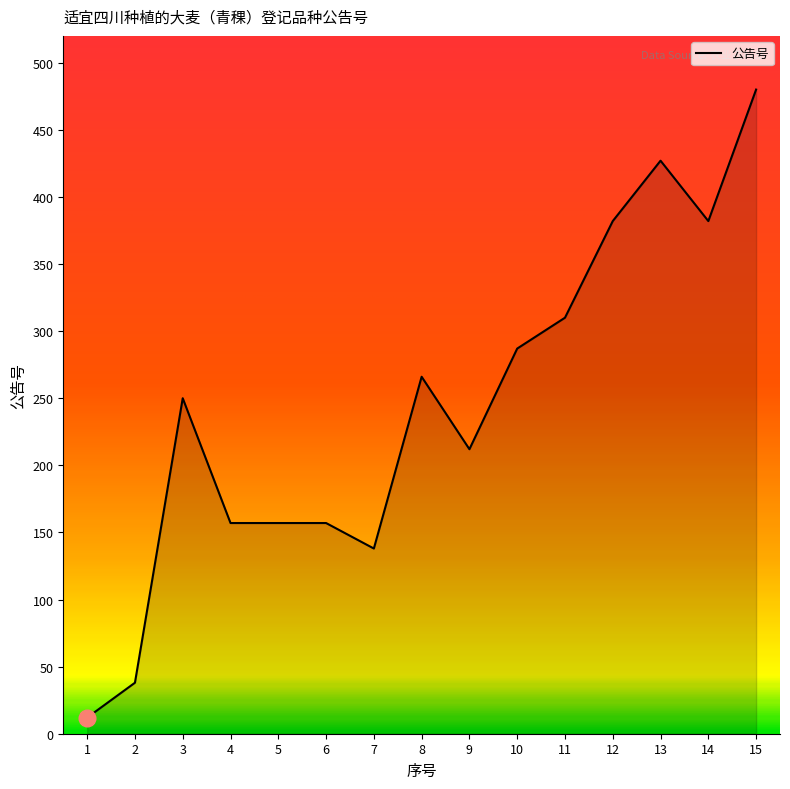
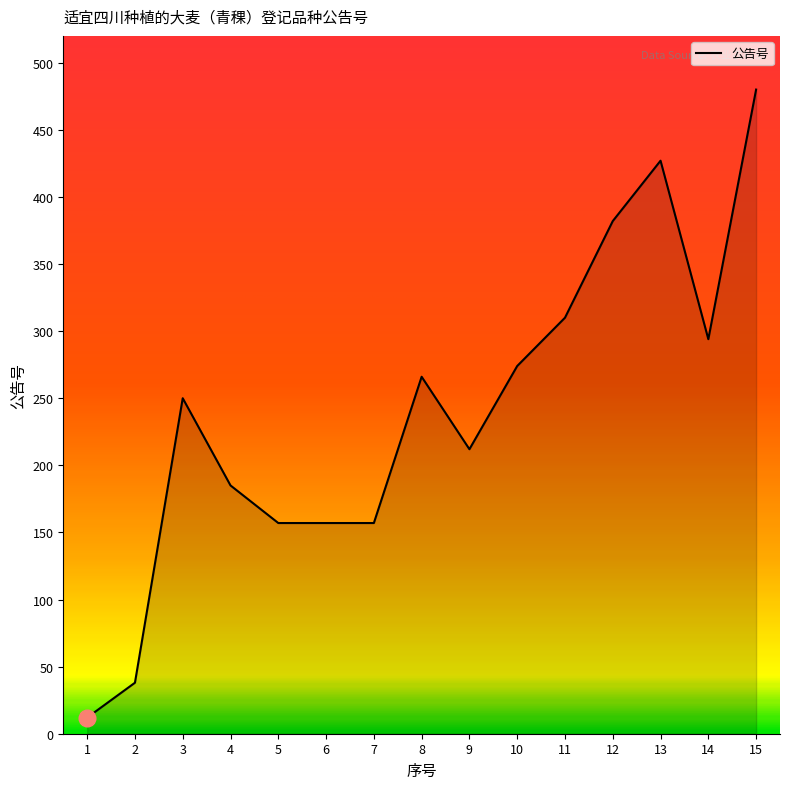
公告号, 4: 157 -> 185
公告号, 7: 138 -> 157
公告号, 10: 287 -> 274
公告号, 14: 382 -> 294
